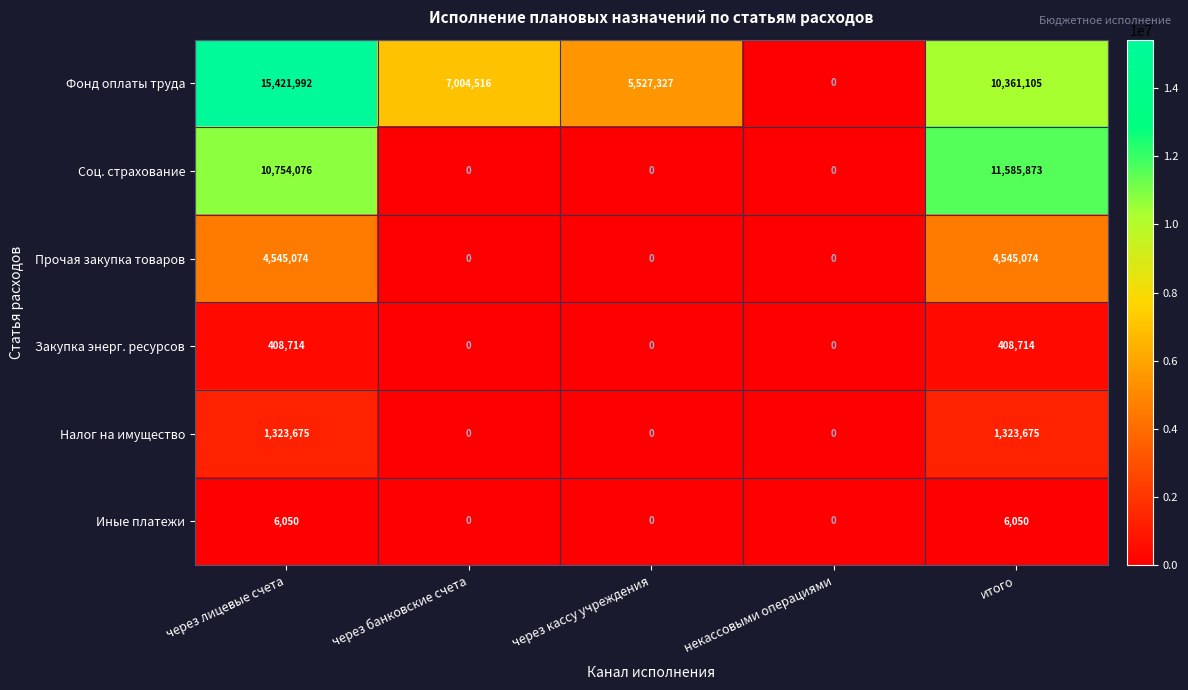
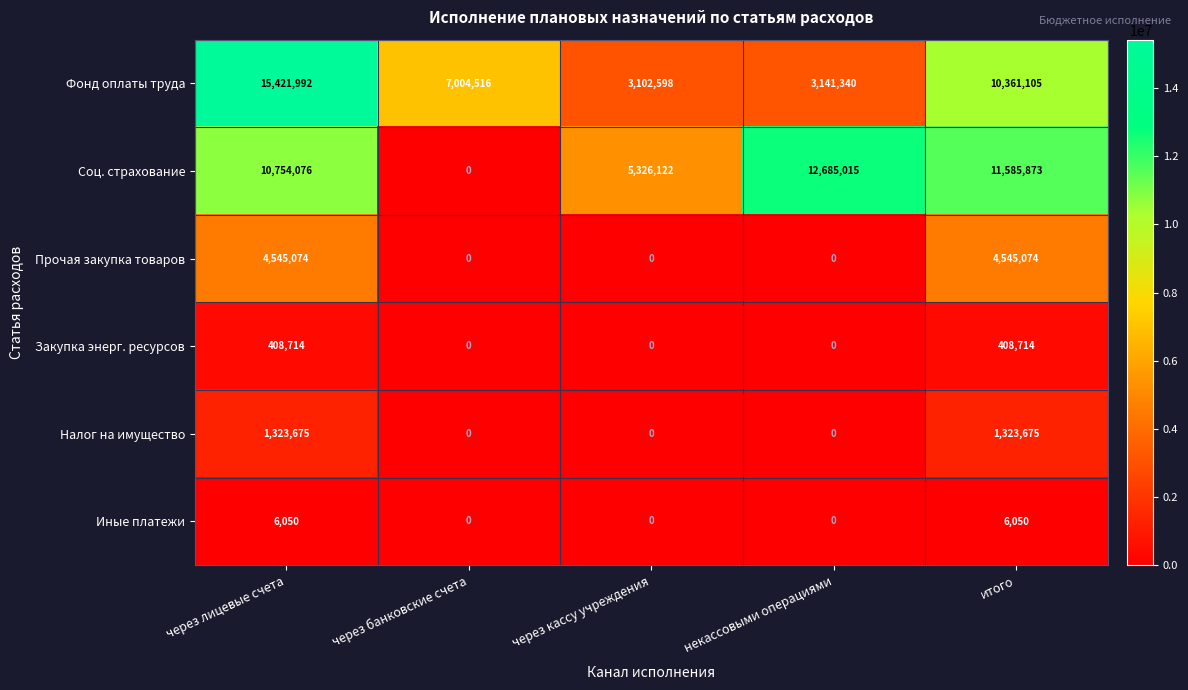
Фонд оплаты труда, через кассу учреждения: 5,527,327 -> 3,102,598
Фонд оплаты труда, некассовыми операциями: 0 -> 3,141,340
Соц. страхование, через кассу учреждения: 0 -> 5,326,122
Соц. страхование, некассовыми операциями: 0 -> 12,685,015
